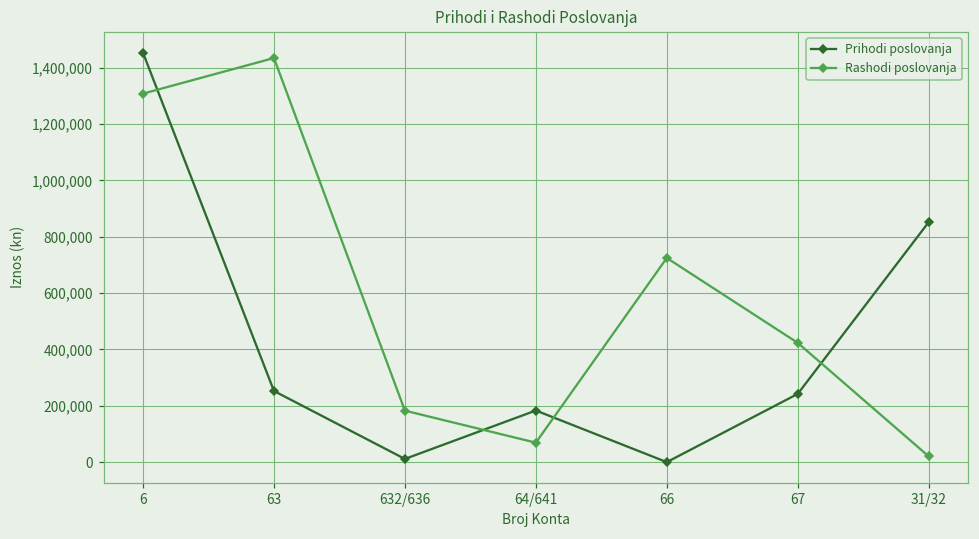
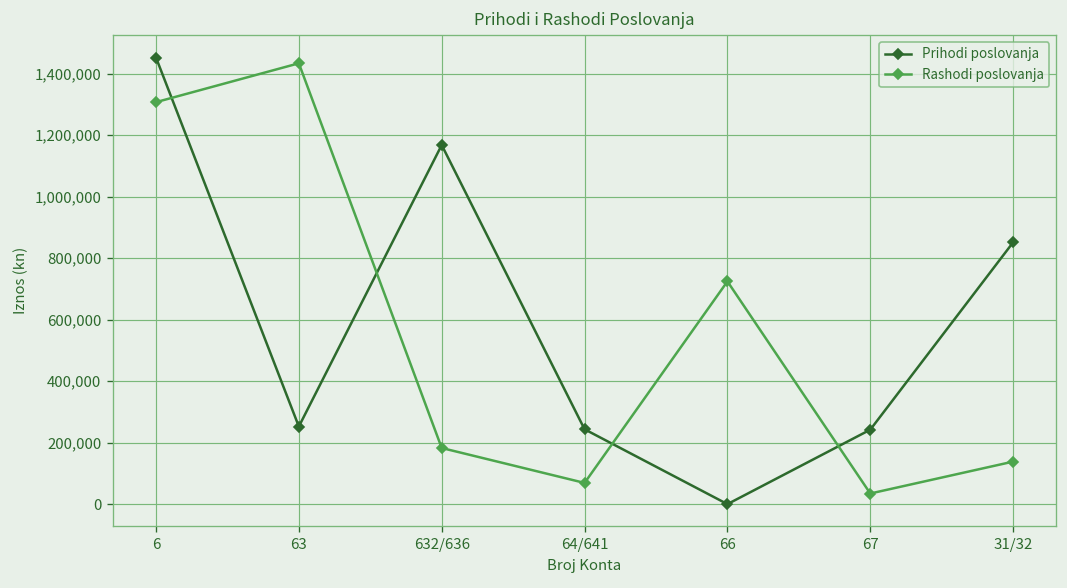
Prihodi poslovanja, 632/636: 10,000 -> 1,170,000
Prihodi poslovanja, 64/641: 180,000 -> 240,000
Rashodi poslovanja, 67: 420,000 -> 30,000
Rashodi poslovanja, 31/32: 20,000 -> 140,000
